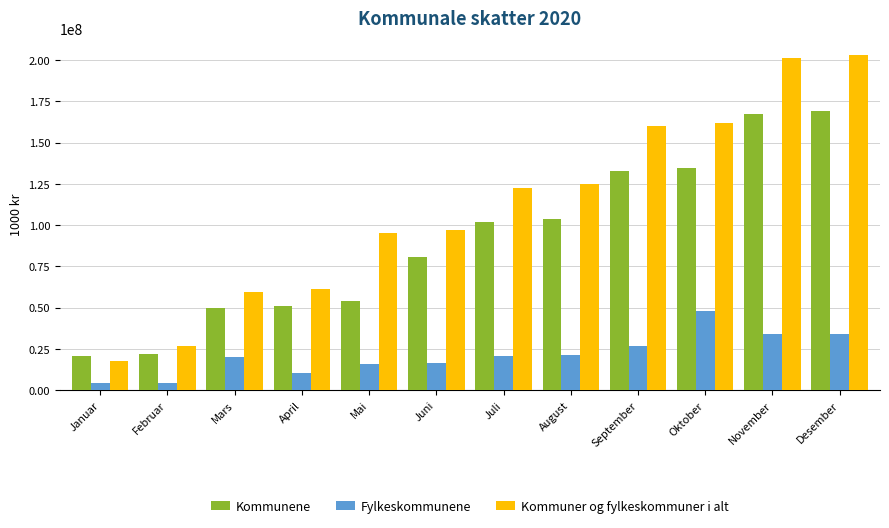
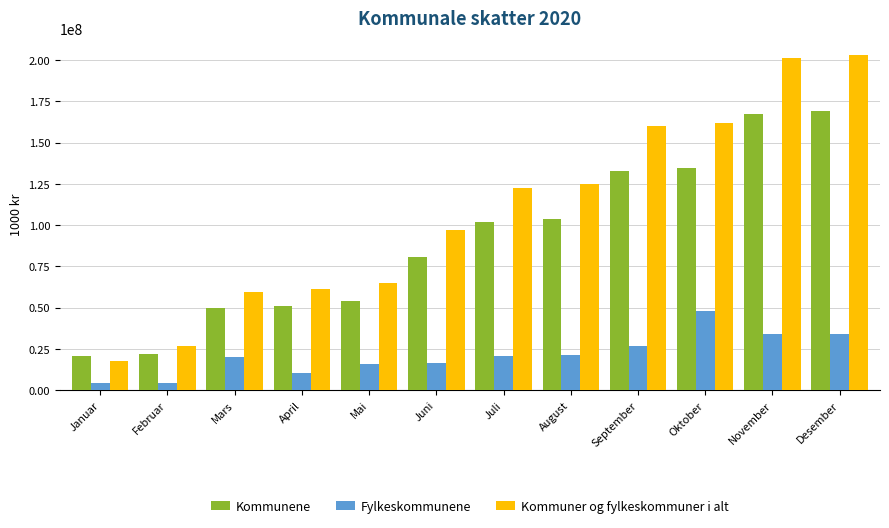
Kommuner og fylkeskommuner i alt, Mai: 95000000 -> 65000000
